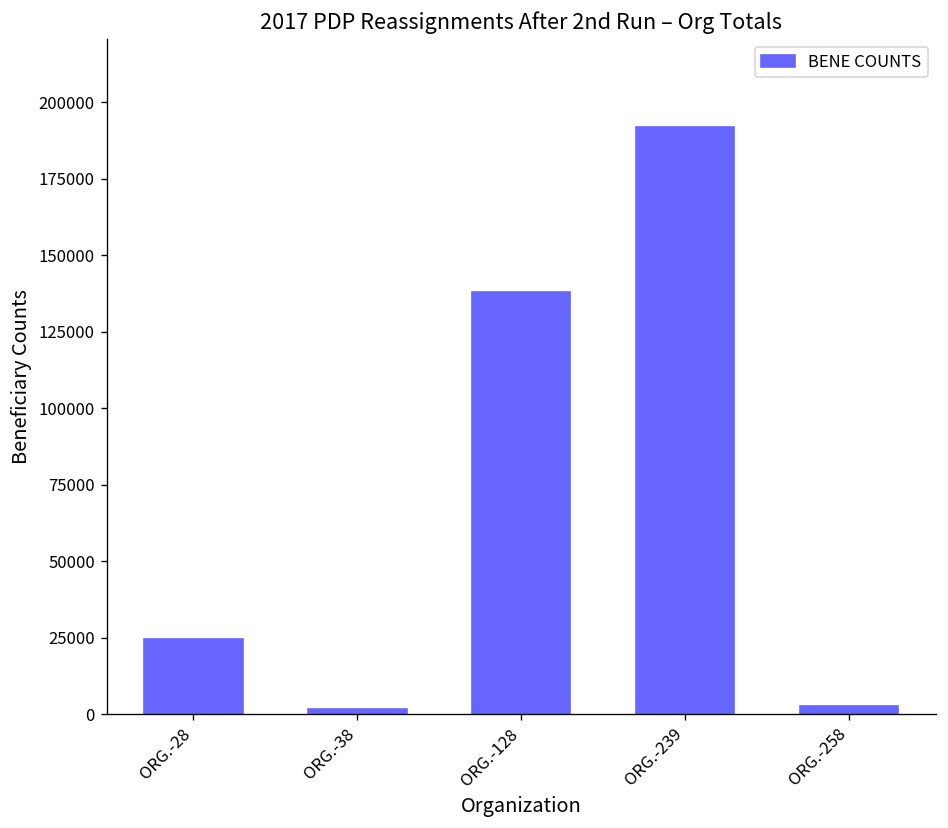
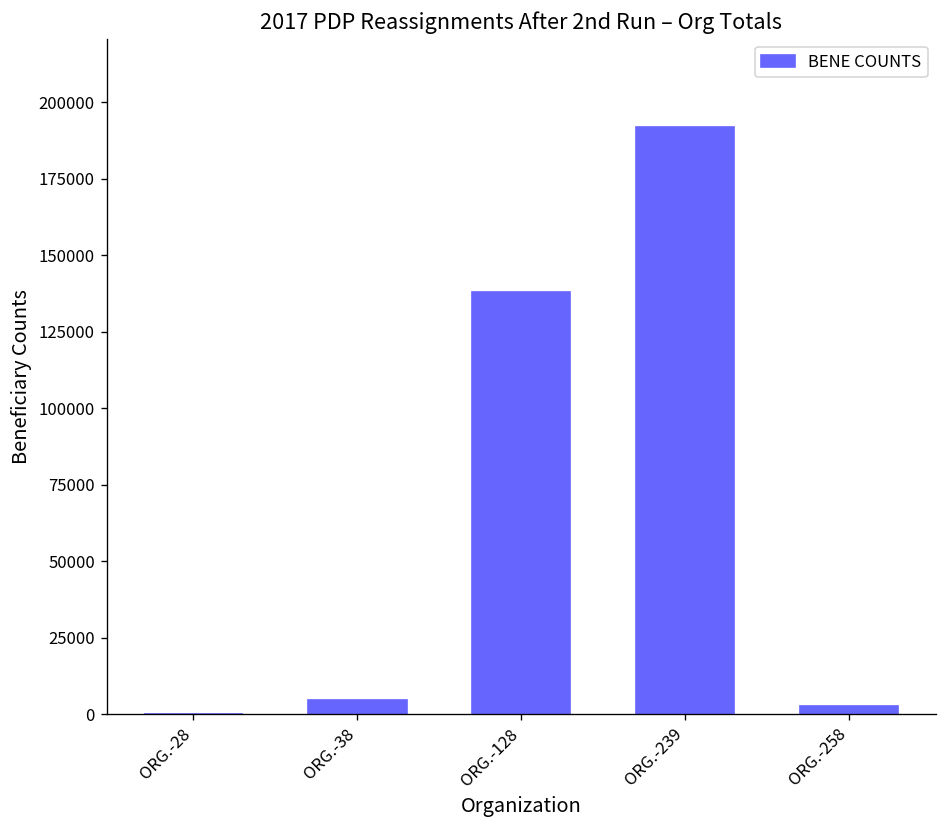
ORG.-28: 24000 -> 0
ORG.-38: 2000 -> 5000
